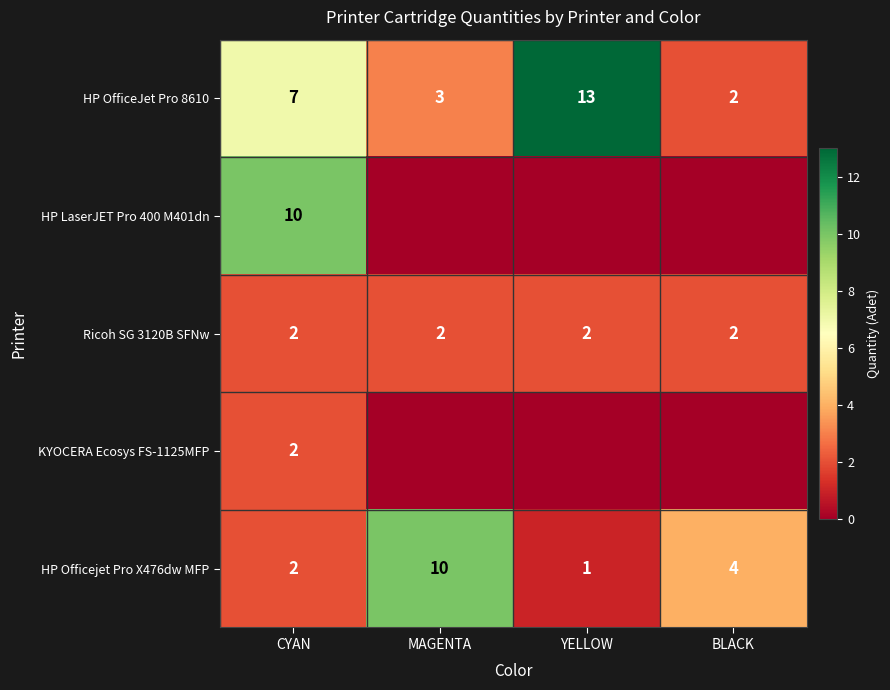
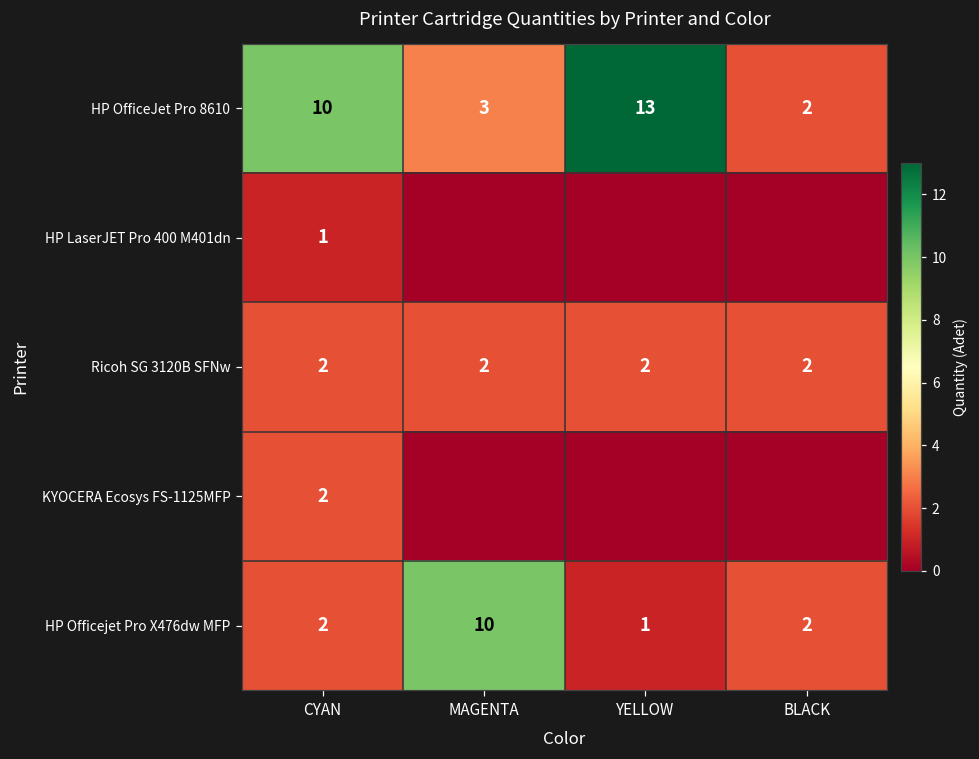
HP OfficeJet Pro 8610, CYAN: 7 -> 10
HP LaserJET Pro 400 M401dn, CYAN: 10 -> 1
HP Officejet Pro X476dw MFP, BLACK: 4 -> 2
